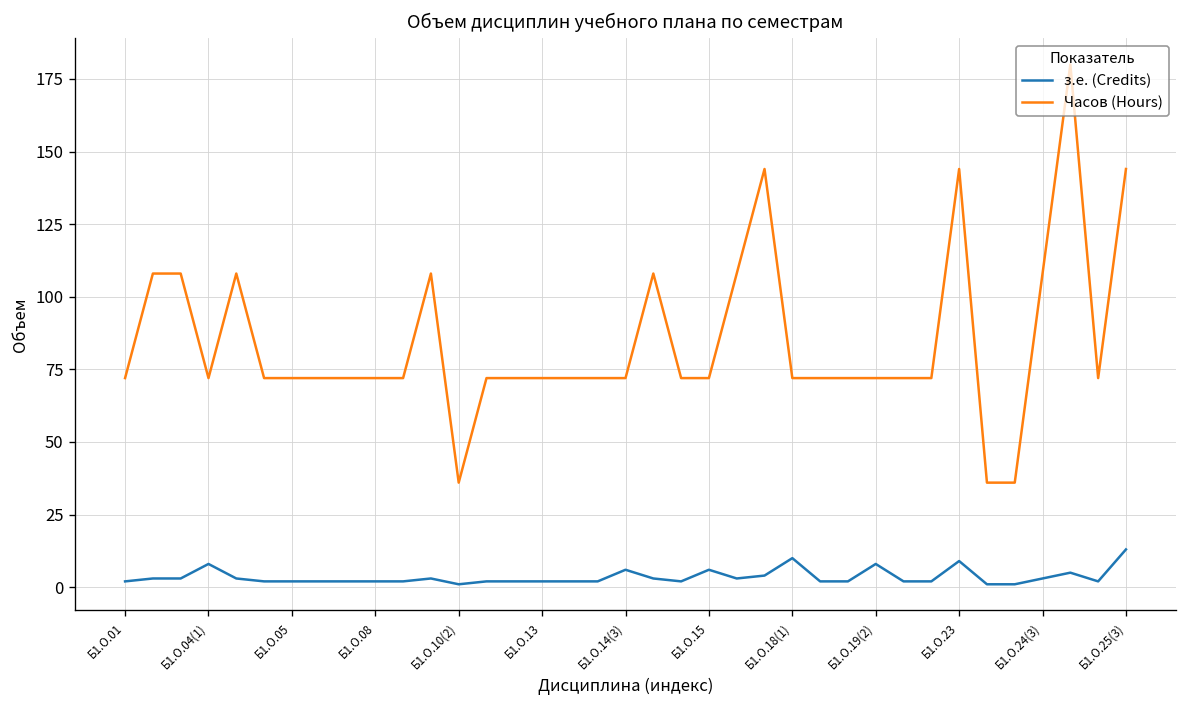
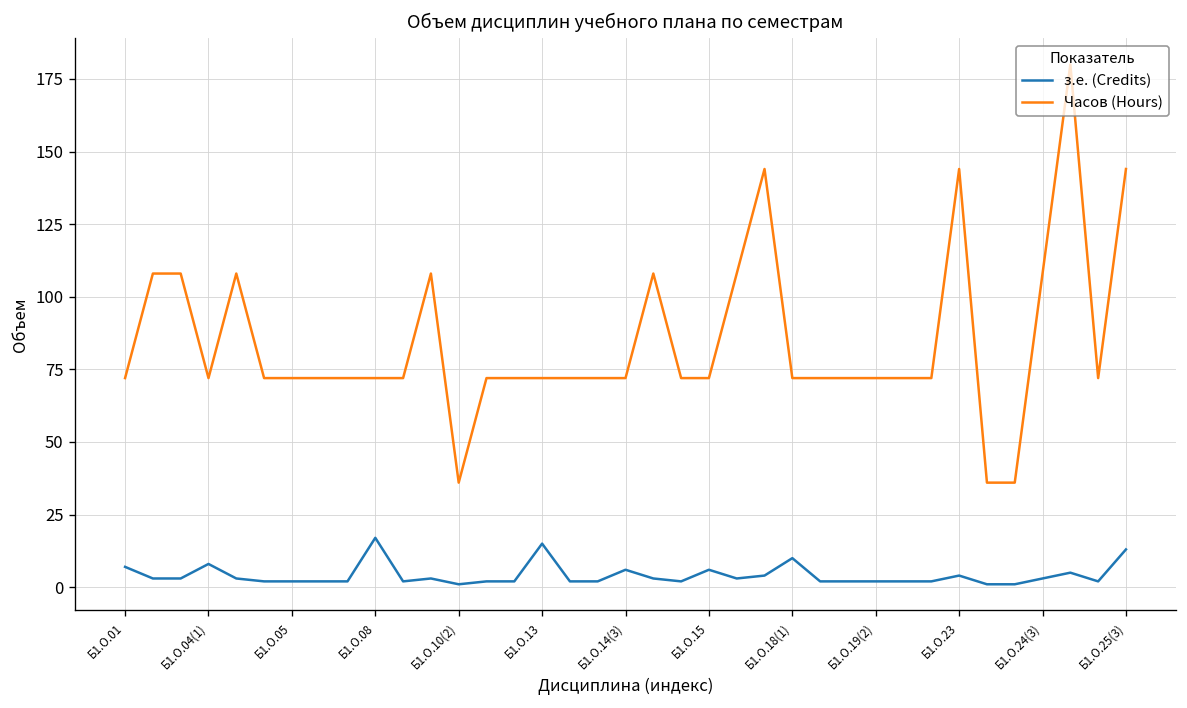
з.е. (Credits), Б1.О.01: 2 -> 7
з.е. (Credits), Б1.О.08: 2 -> 17
з.е. (Credits), Б1.О.13: 2 -> 15
з.е. (Credits), Б1.О.19(2): 8 -> 2
з.е. (Credits), Б1.О.23: 9 -> 4
